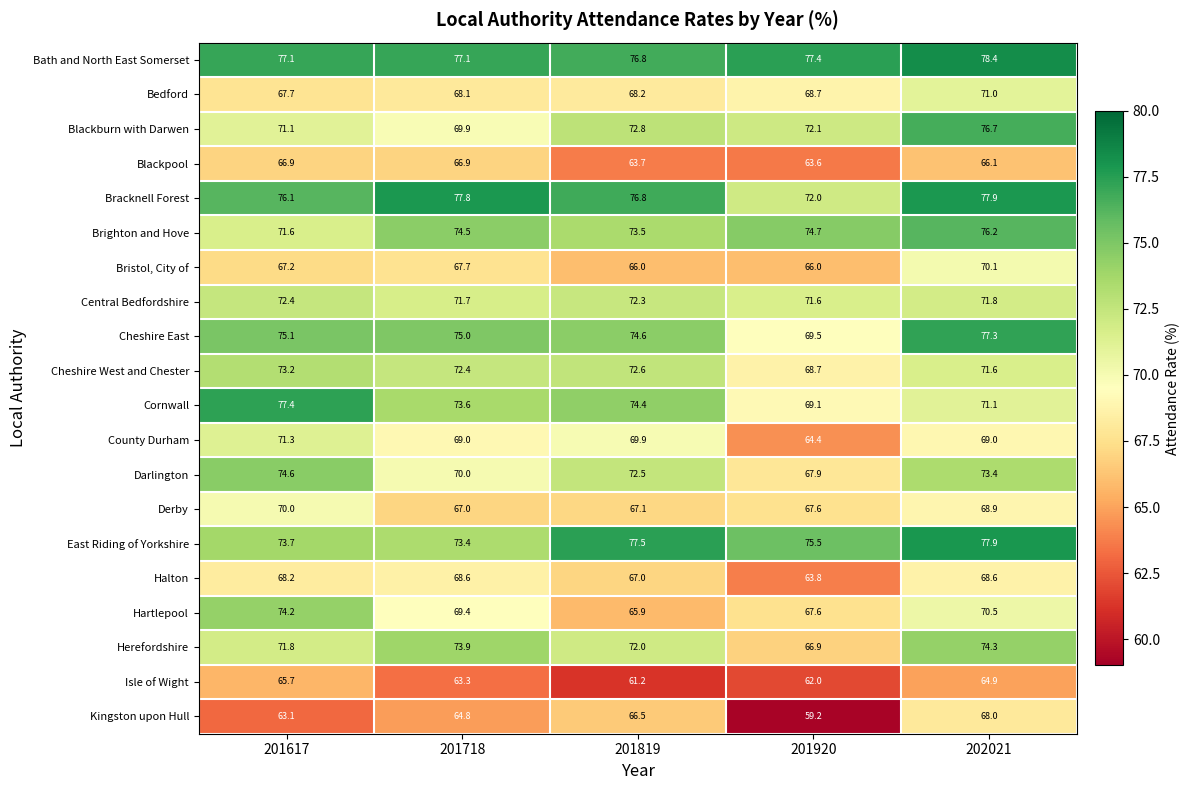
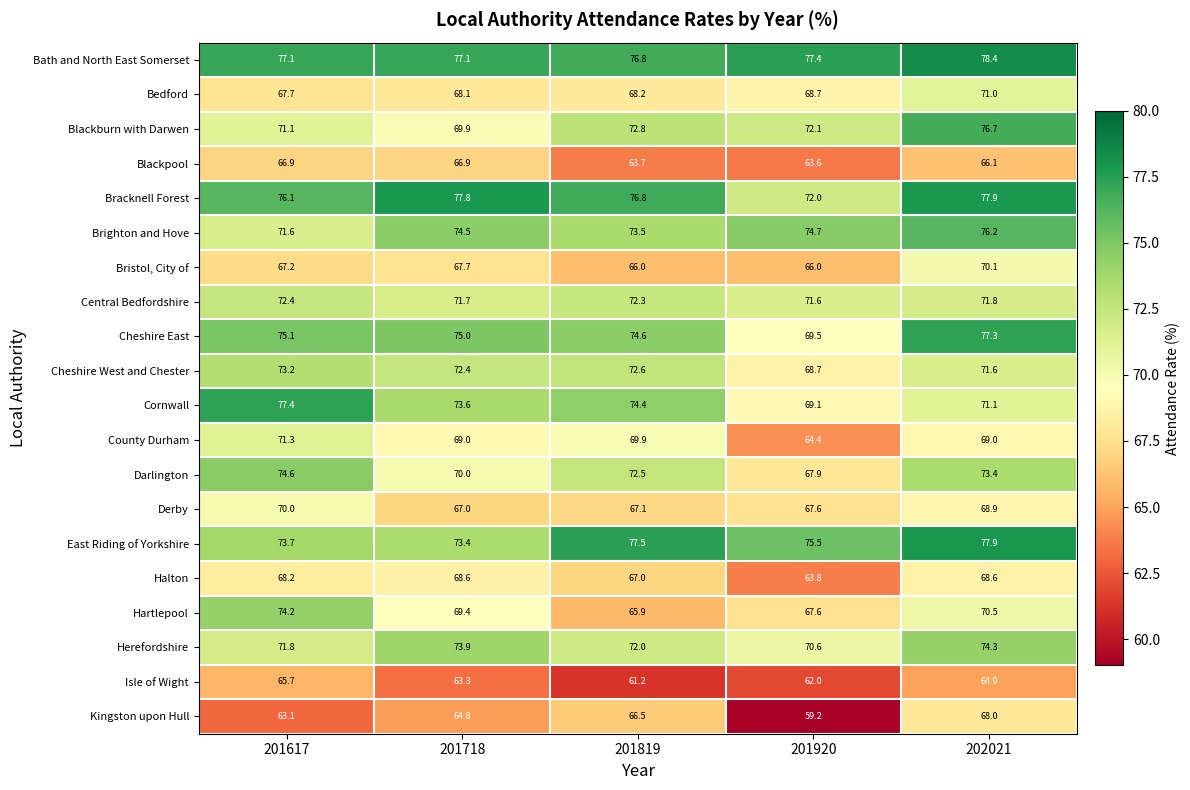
Herefordshire, 201920: 66.9 -> 70.6
